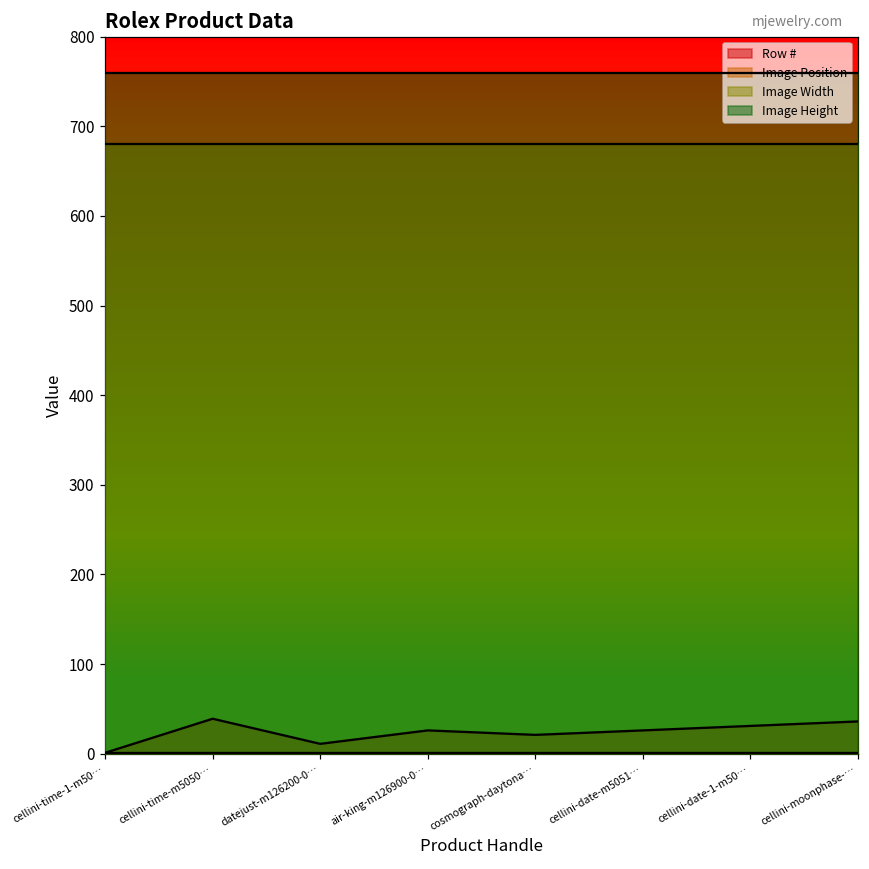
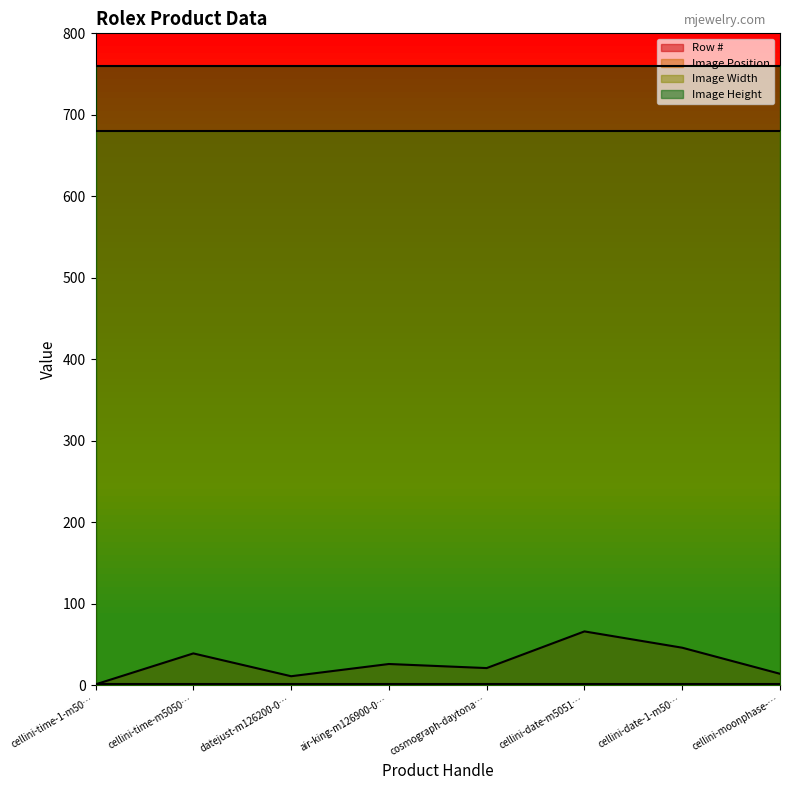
Row #, cellini-date-m5051…: 30 -> 70
Row #, cellini-date-1-m50…: 30 -> 50
Row #, cellini-moonphase-…: 40 -> 10
